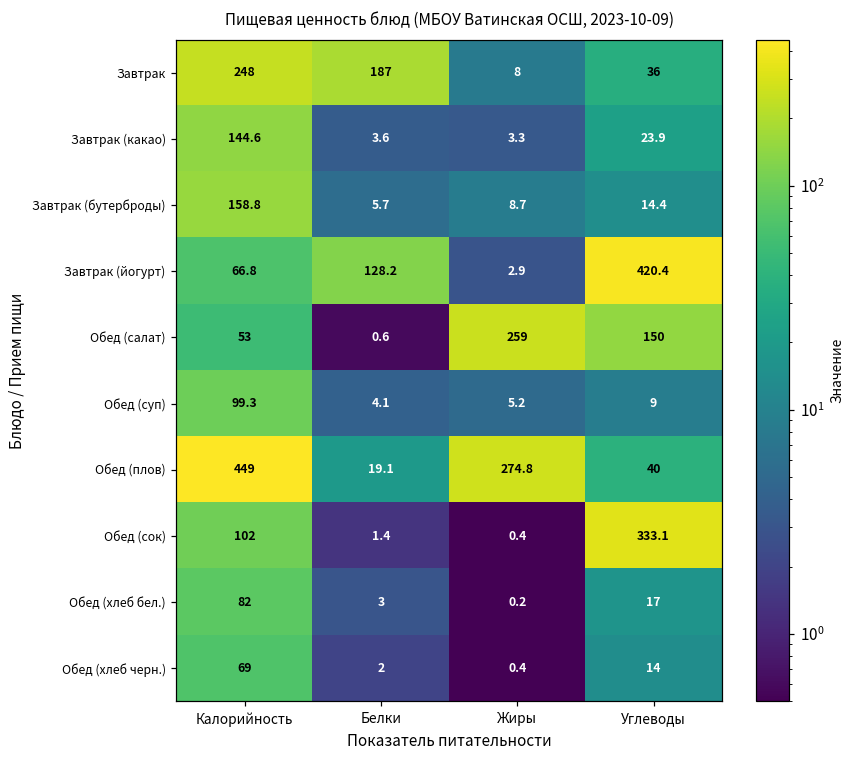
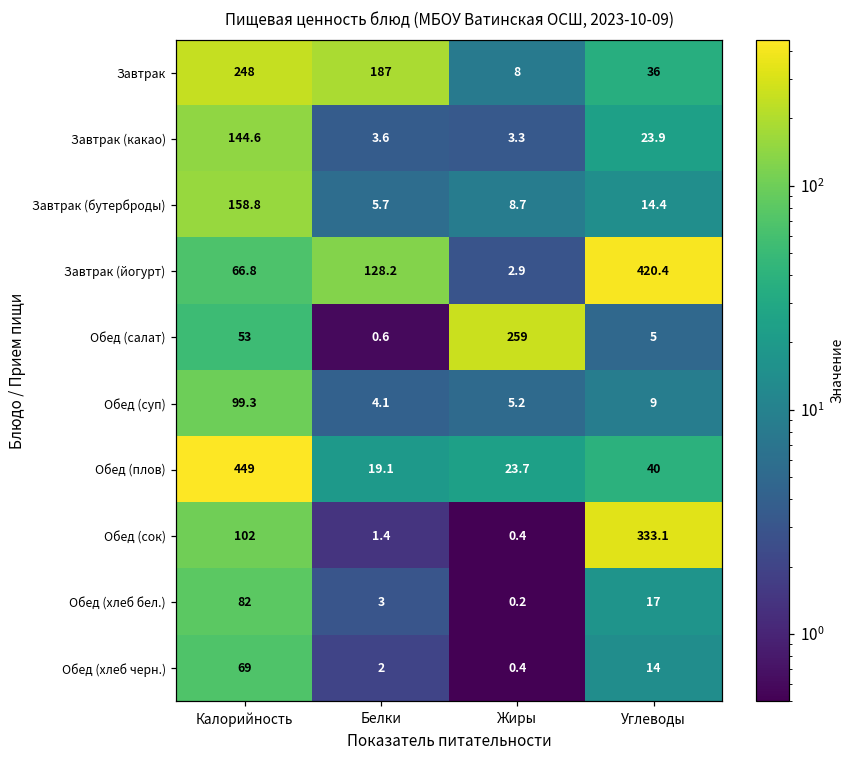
Обед (салат), Углеводы: 150 -> 5
Обед (плов), Жиры: 274.8 -> 23.7
